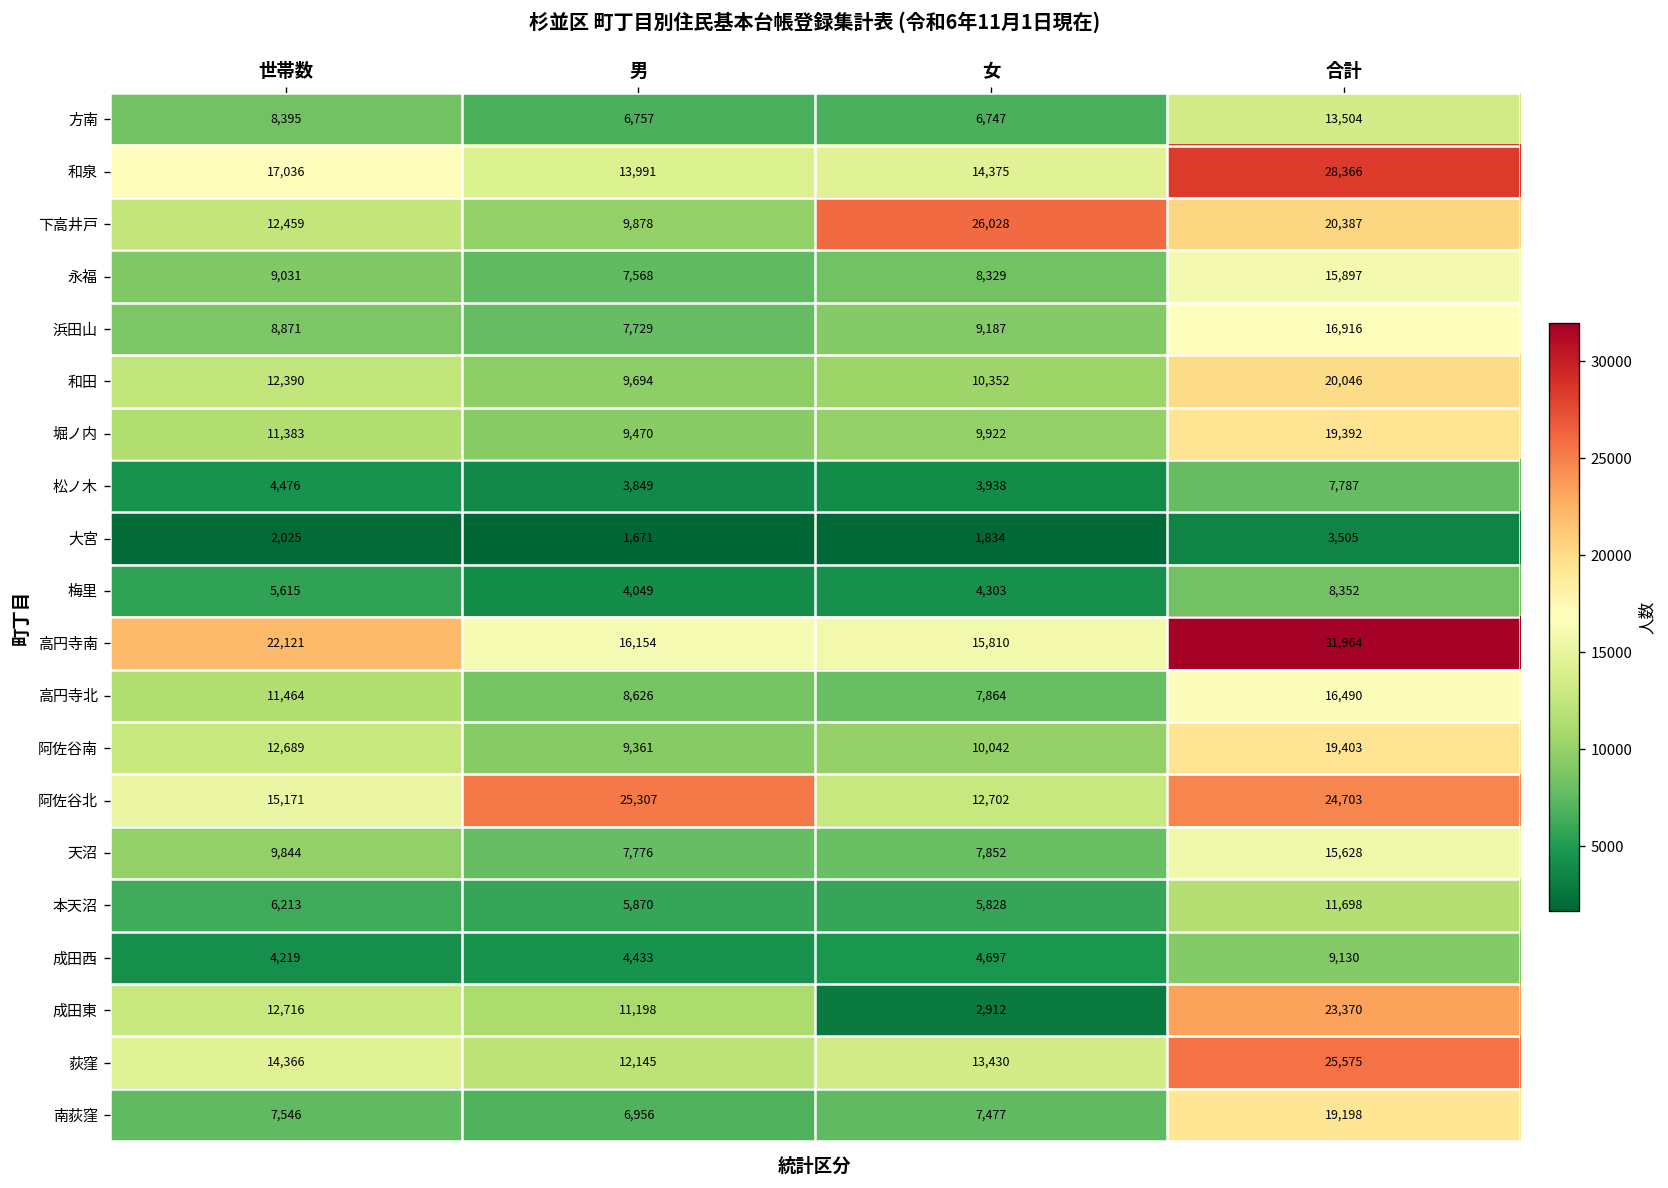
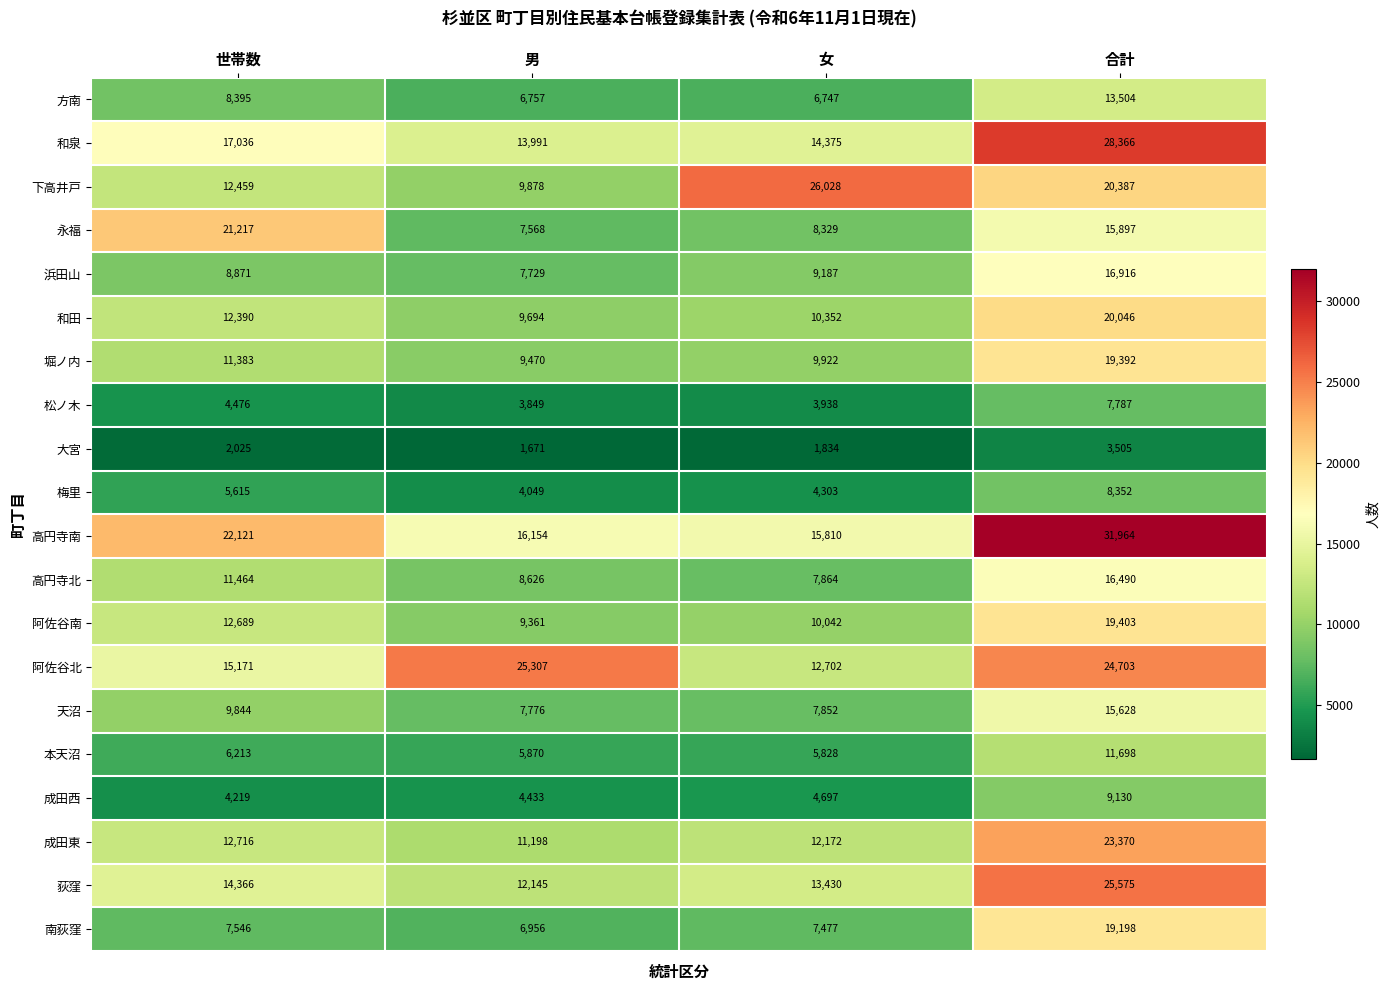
永福, 世帯数: 9,031 -> 21,217
成田東, 女: 2,912 -> 12,172
